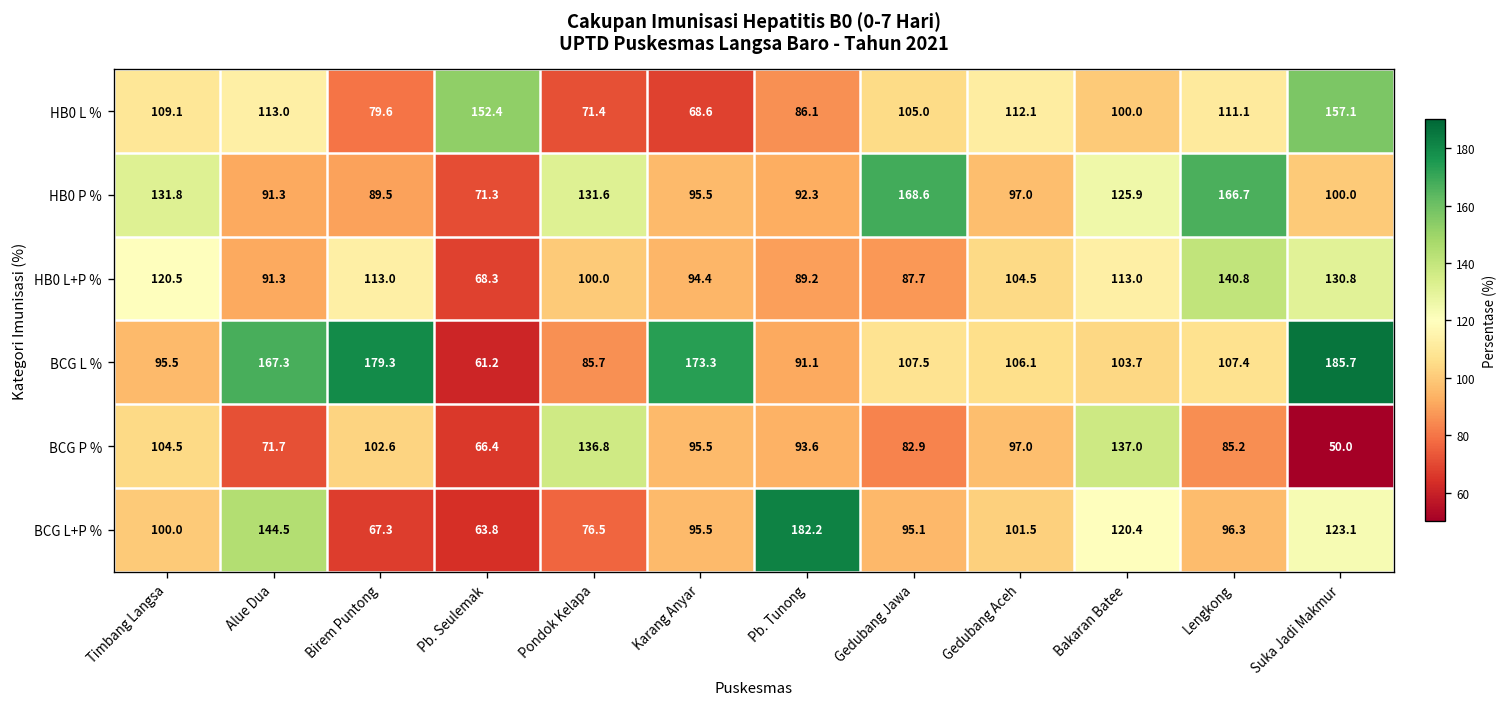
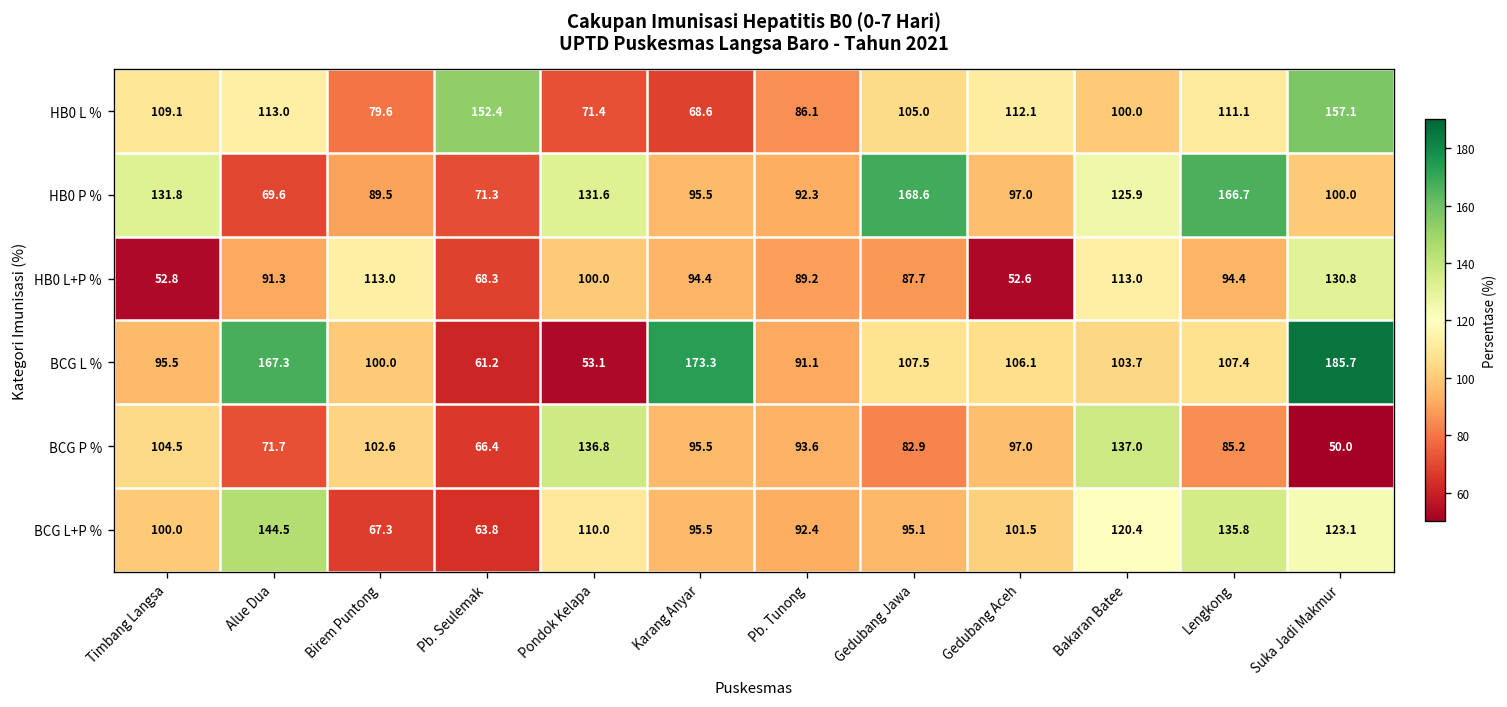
HB0 P %, Alue Dua: 91.3 -> 69.6
HB0 L+P %, Timbang Langsa: 120.5 -> 52.8
HB0 L+P %, Gedubang Aceh: 104.5 -> 52.6
HB0 L+P %, Lengkong: 140.8 -> 94.4
BCG L %, Birem Puntong: 179.3 -> 100.0
BCG L %, Pondok Kelapa: 85.7 -> 53.1
BCG L+P %, Pondok Kelapa: 76.5 -> 110.0
BCG L+P %, Pb. Tunong: 182.2 -> 92.4
BCG L+P %, Lengkong: 96.3 -> 135.8
